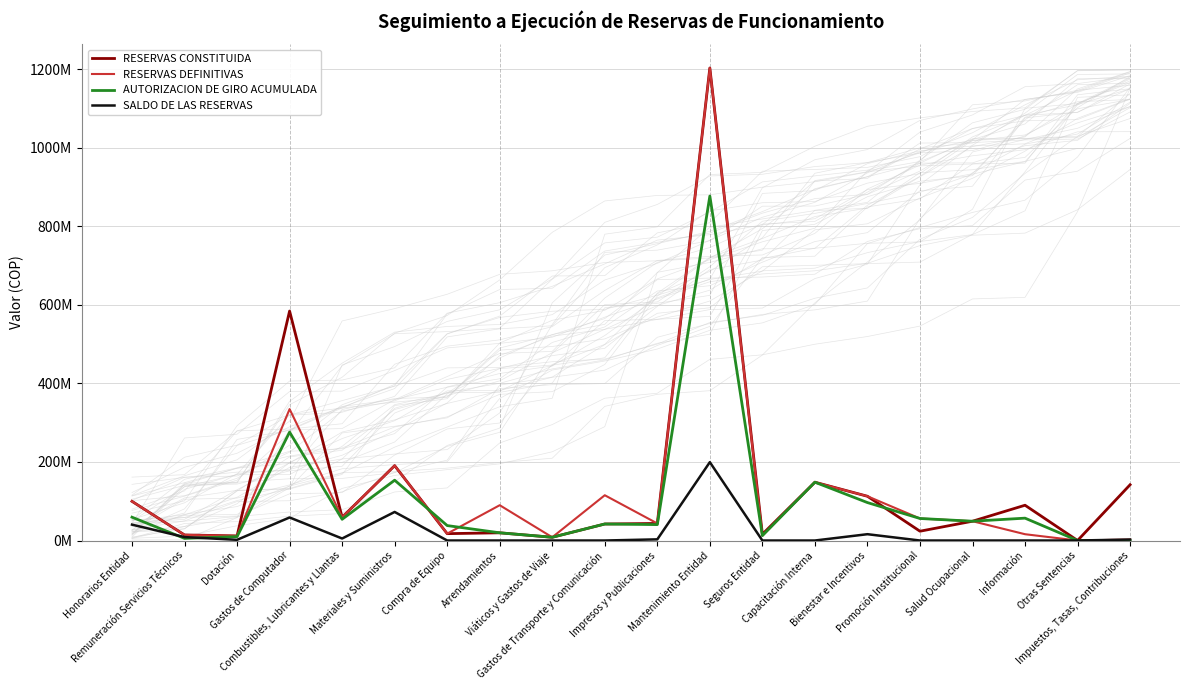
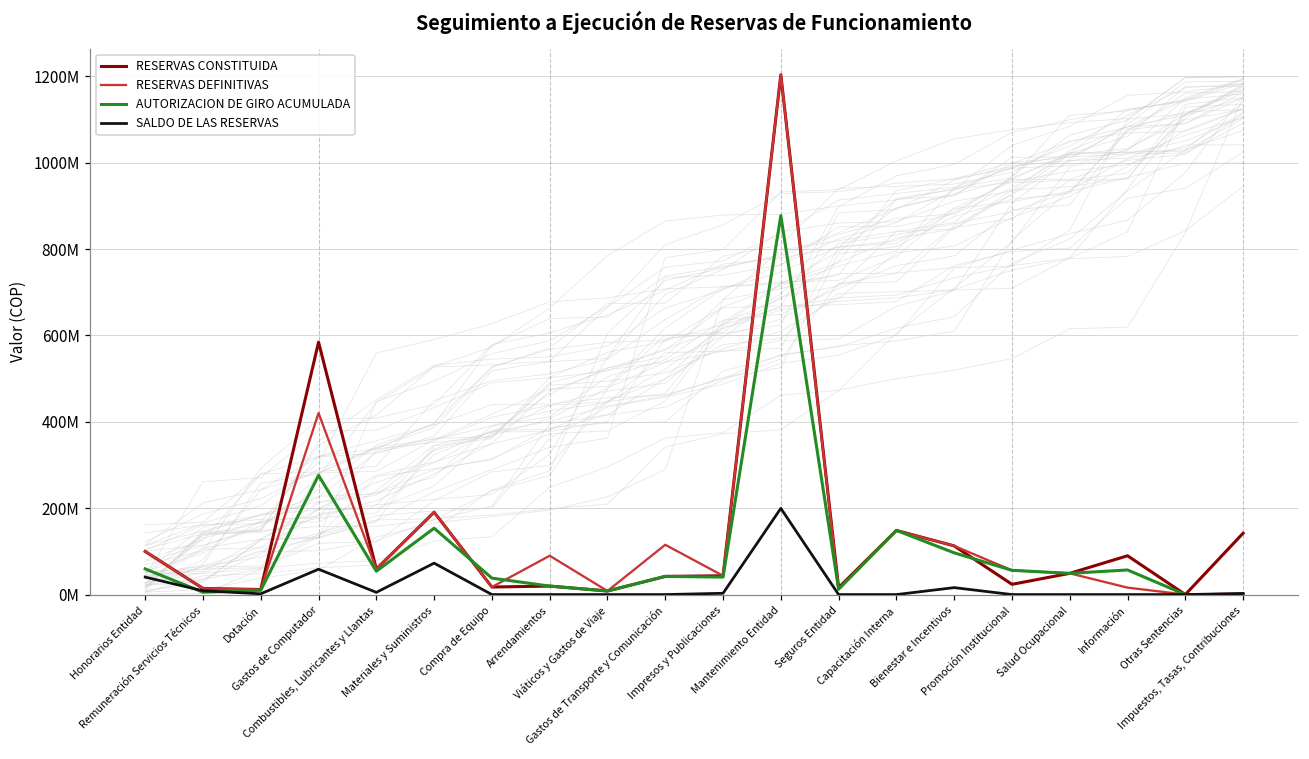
RESERVAS DEFINITIVAS, Gastos de Computador: 330000000 -> 420000000
